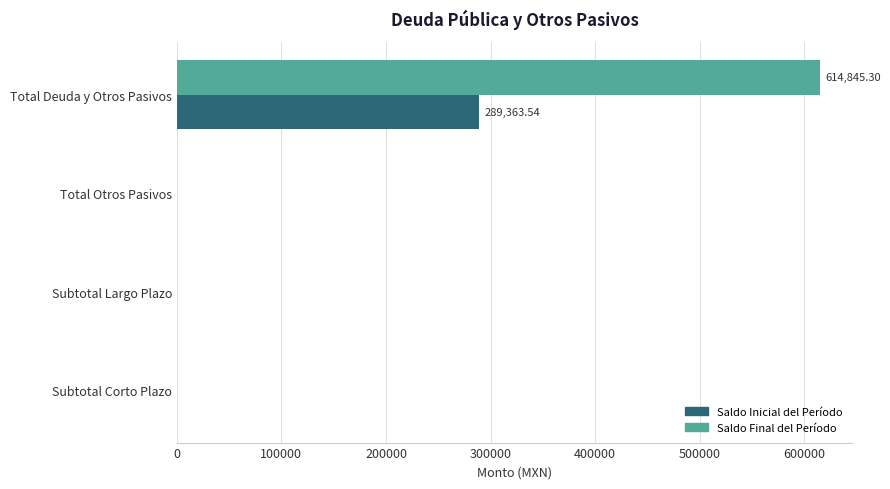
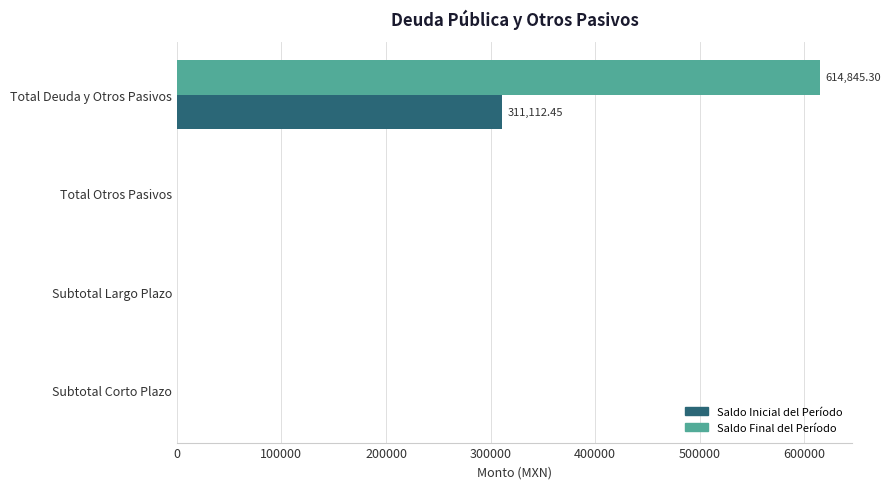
Saldo Inicial del Período, Total Deuda y Otros Pasivos: 289,363.54 -> 311,112.45
